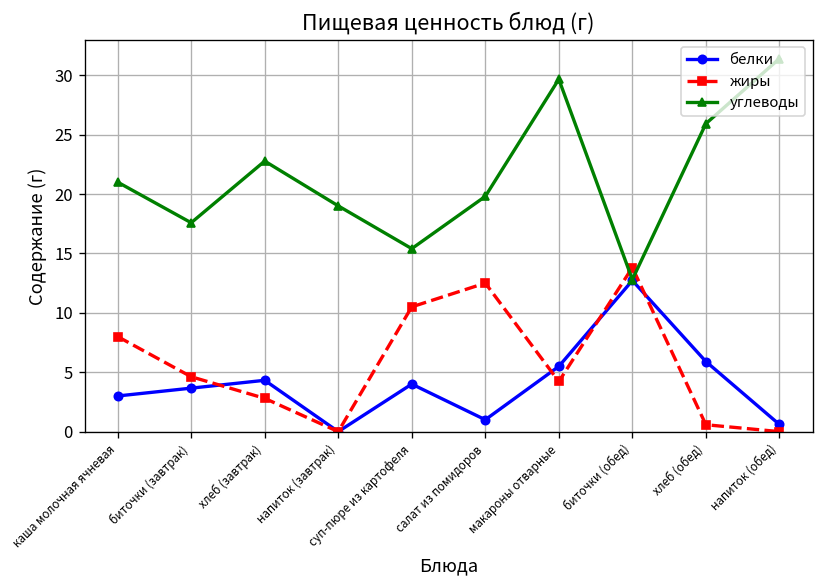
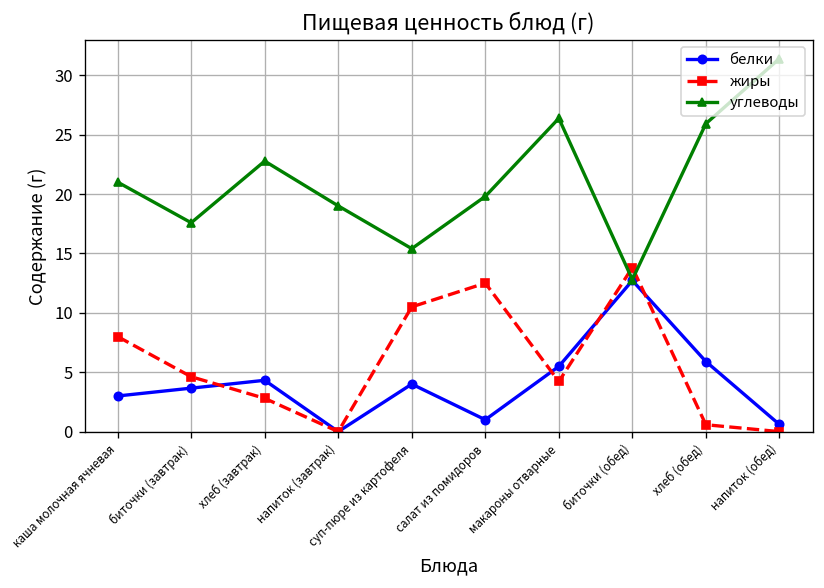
углеводы, макароны отварные: 30 -> 26
